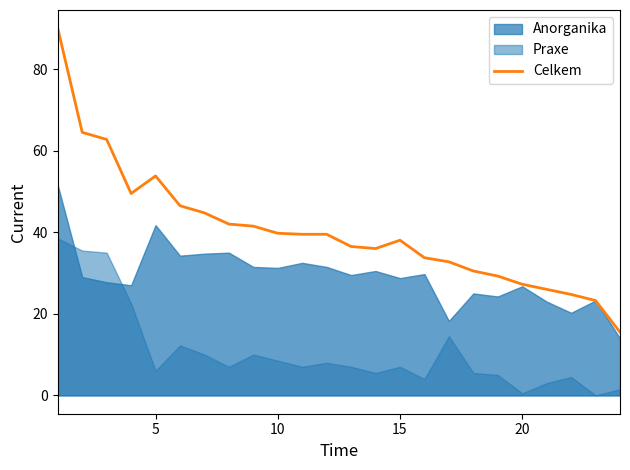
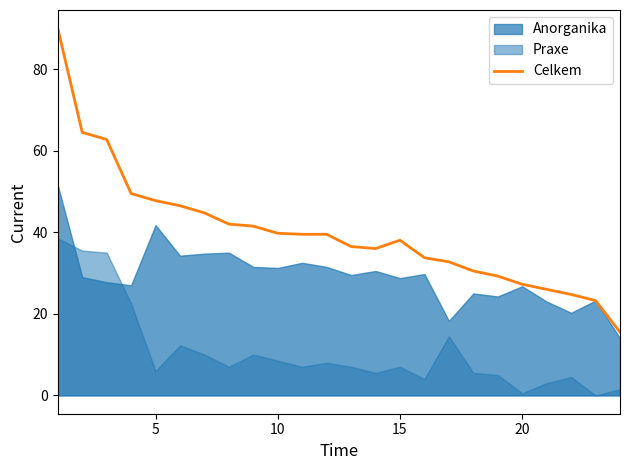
Celkem, 5: 54 -> 48
